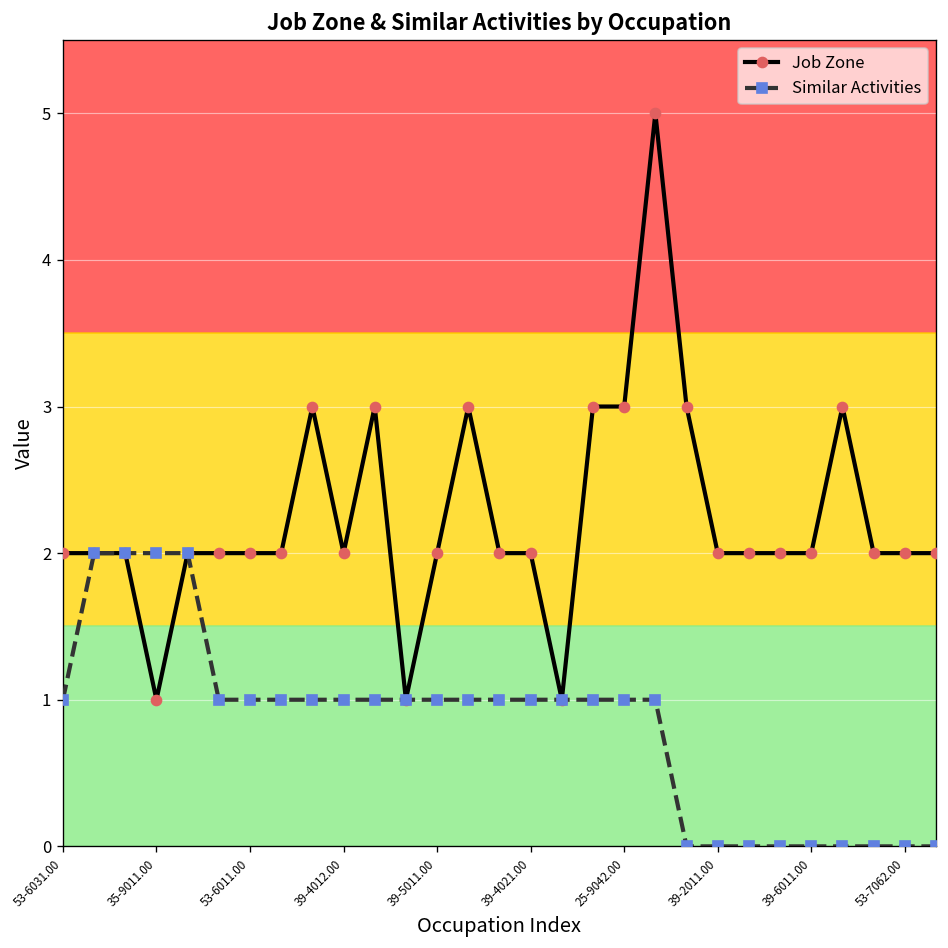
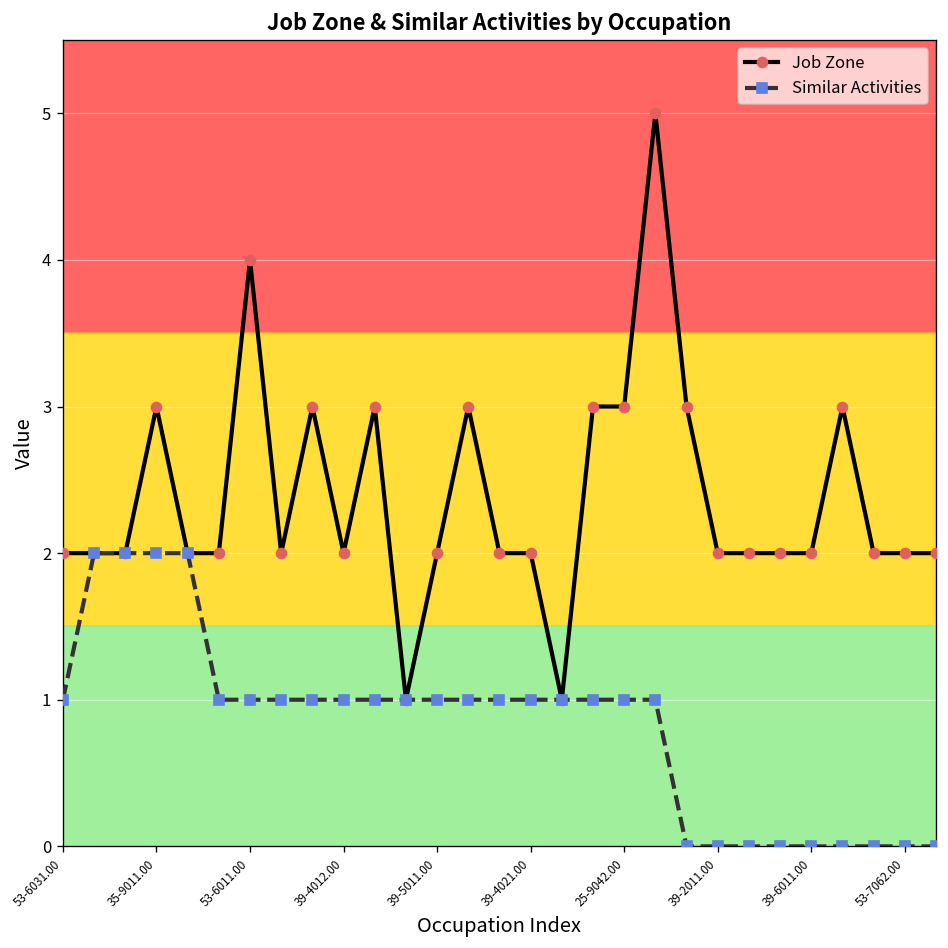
Job Zone, 35-9011.00: 1 -> 3
Job Zone, 53-6011.00: 2 -> 4
